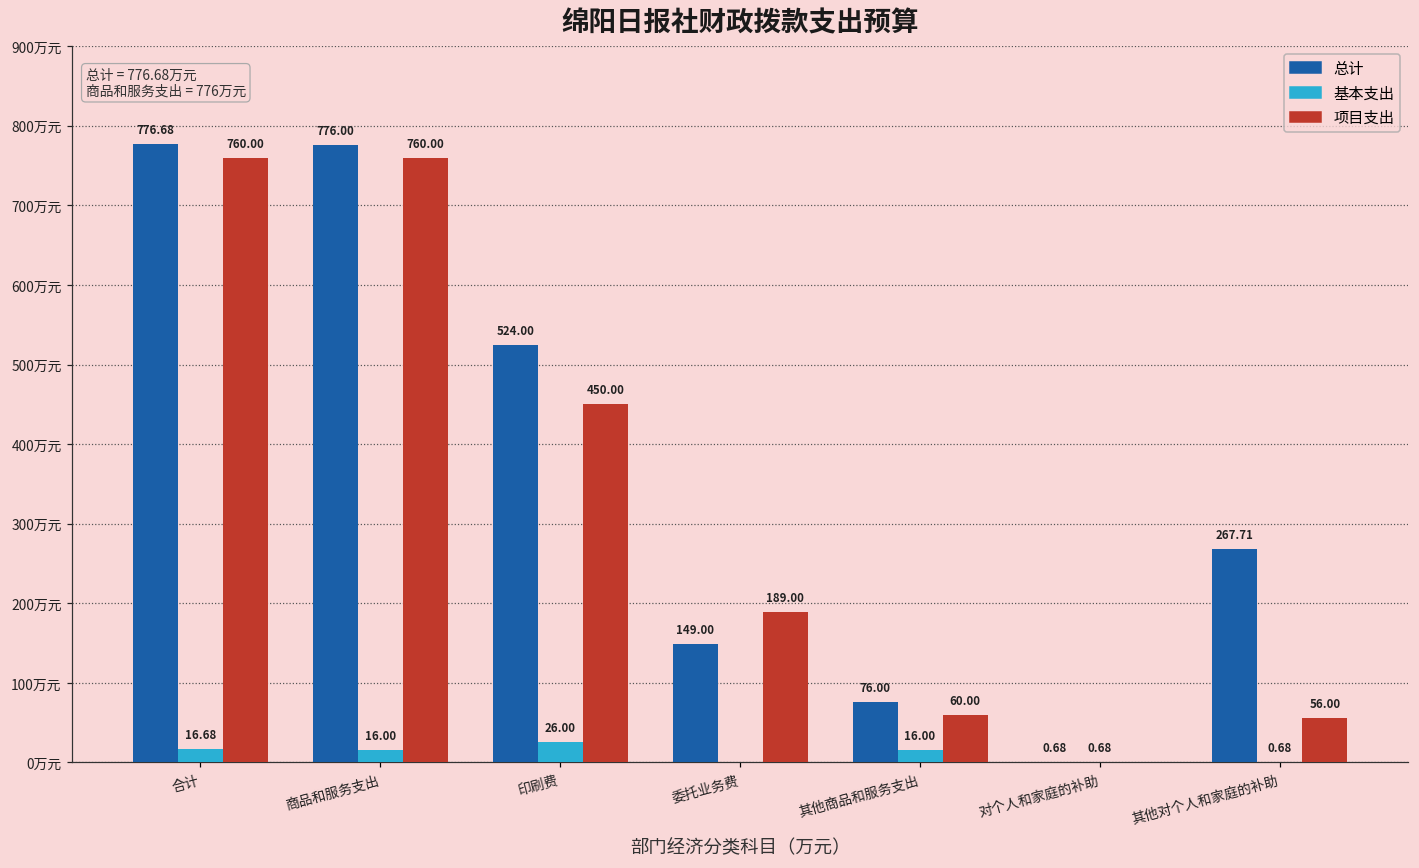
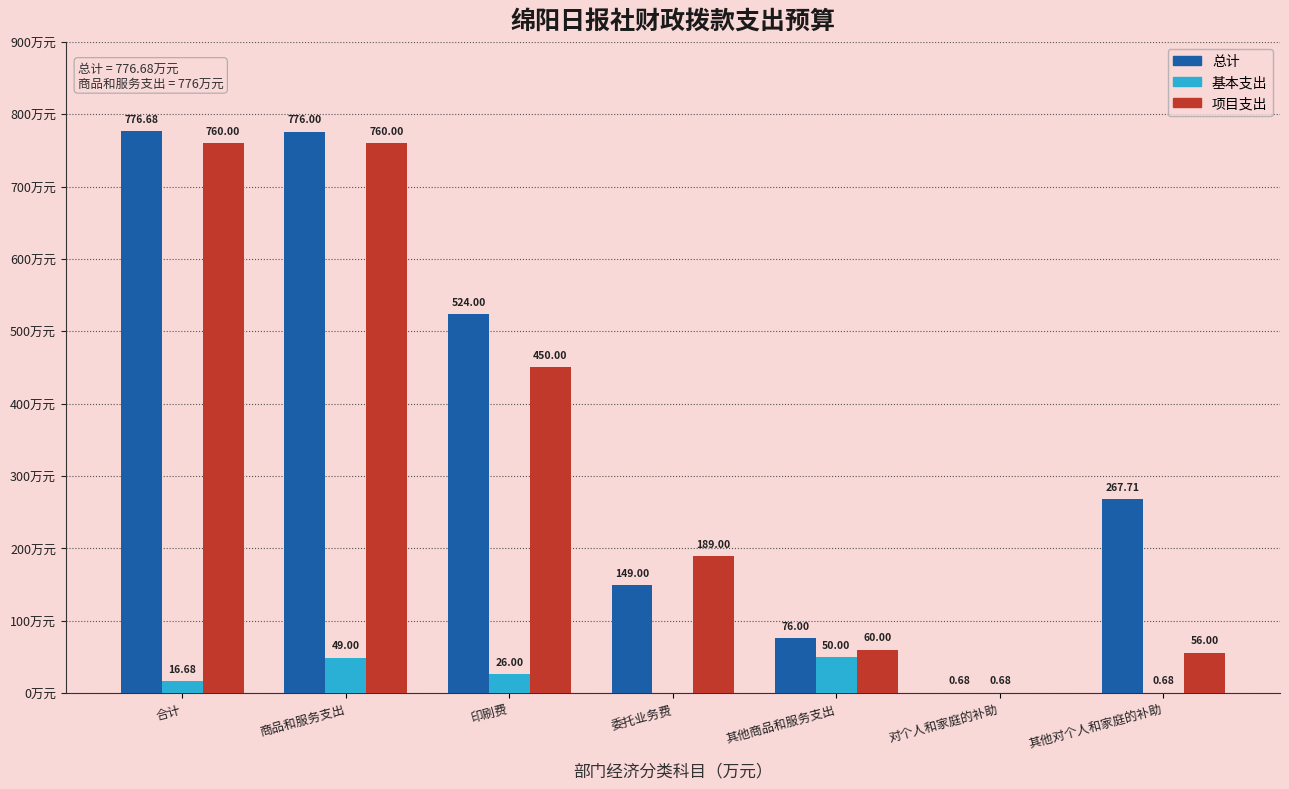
基本支出, 商品和服务支出: 16.00 -> 49.00
基本支出, 其他商品和服务支出: 16.00 -> 50.00
